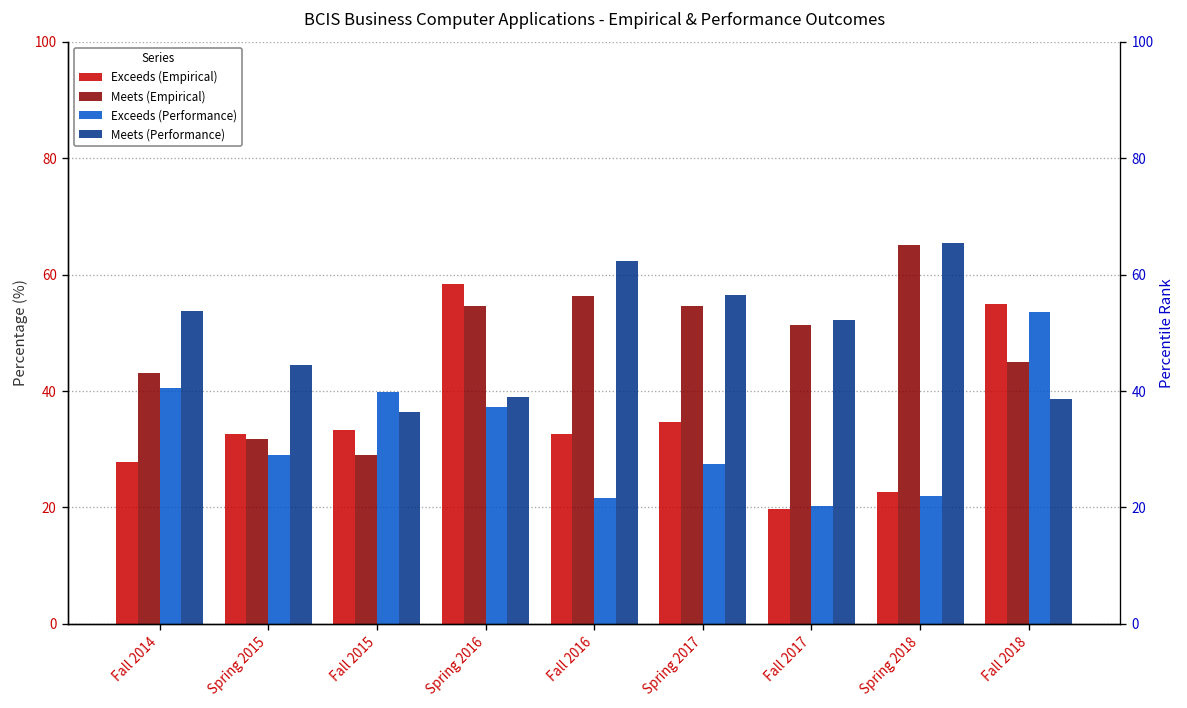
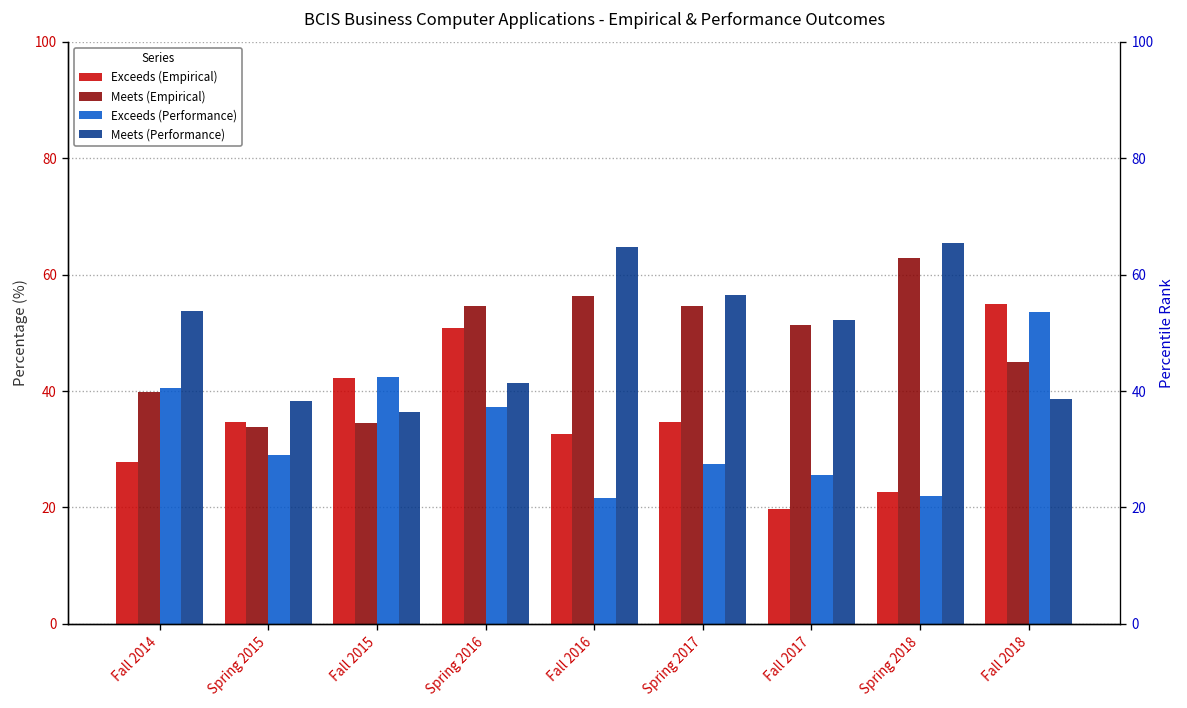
Meets (Empirical), Fall 2014: 43 -> 40
Exceeds (Empirical), Spring 2015: 33 -> 35
Meets (Empirical), Spring 2015: 32 -> 34
Meets (Performance), Spring 2015: 45 -> 38
Exceeds (Empirical), Fall 2015: 33 -> 42
Meets (Empirical), Fall 2015: 29 -> 34
Exceeds (Performance), Fall 2015: 40 -> 42
Exceeds (Empirical), Spring 2016: 58 -> 51
Meets (Performance), Spring 2016: 39 -> 41
Meets (Performance), Fall 2016: 62 -> 65
Exceeds (Performance), Fall 2017: 20 -> 26
Meets (Empirical), Spring 2018: 65 -> 63
